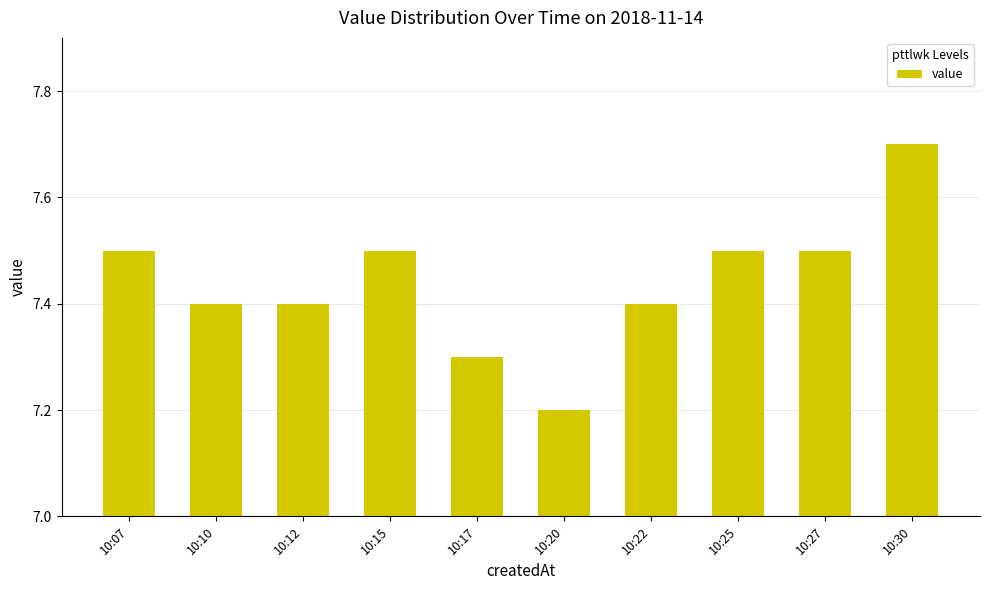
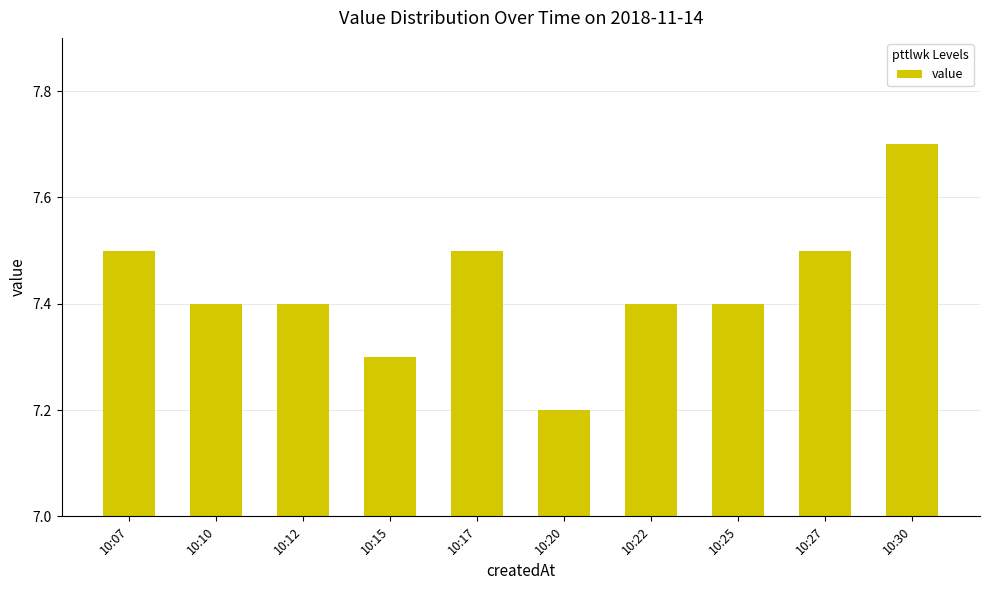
10:15: 7.5 -> 7.3
10:17: 7.3 -> 7.5
10:25: 7.5 -> 7.4
